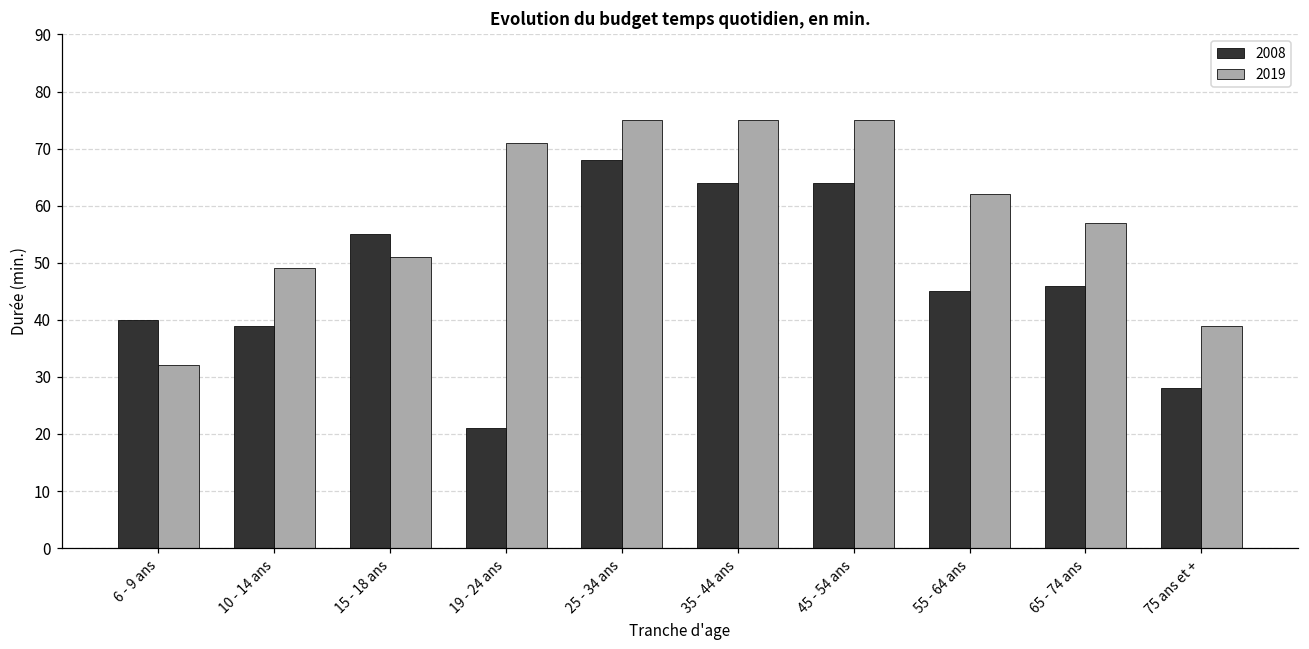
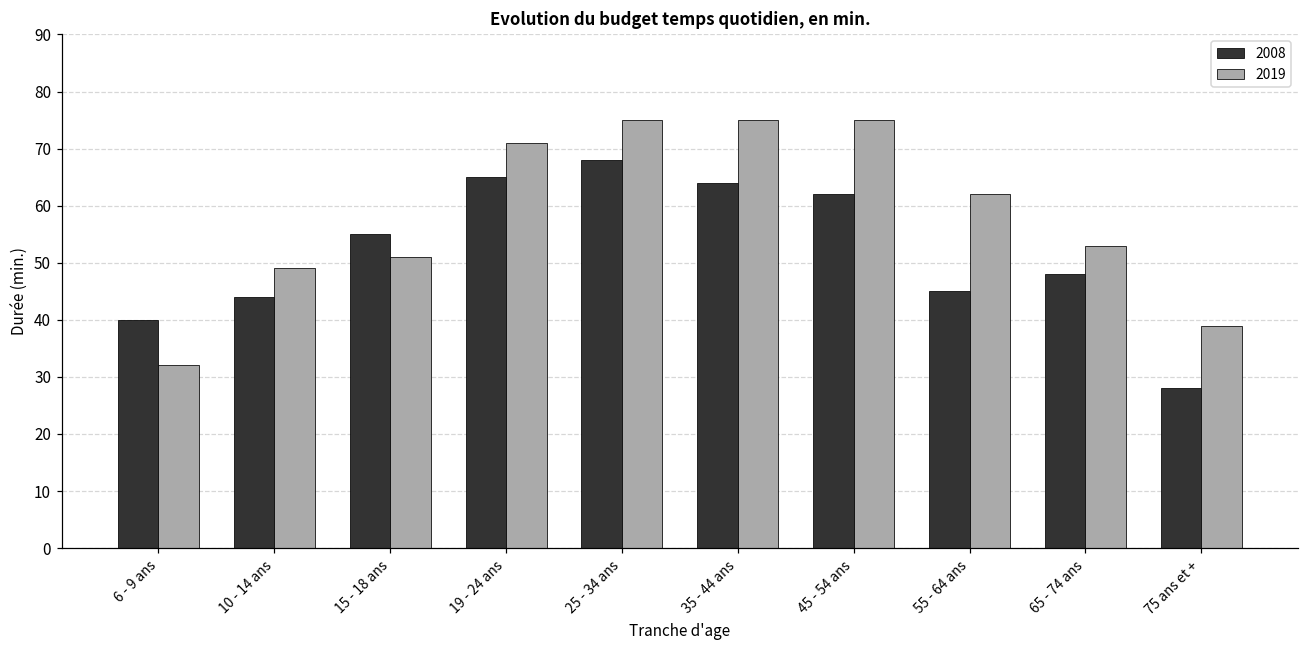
2008, 10 - 14 ans: 39 -> 44
2008, 19 - 24 ans: 21 -> 65
2008, 45 - 54 ans: 64 -> 62
2008, 65 - 74 ans: 46 -> 48
2019, 65 - 74 ans: 57 -> 53
